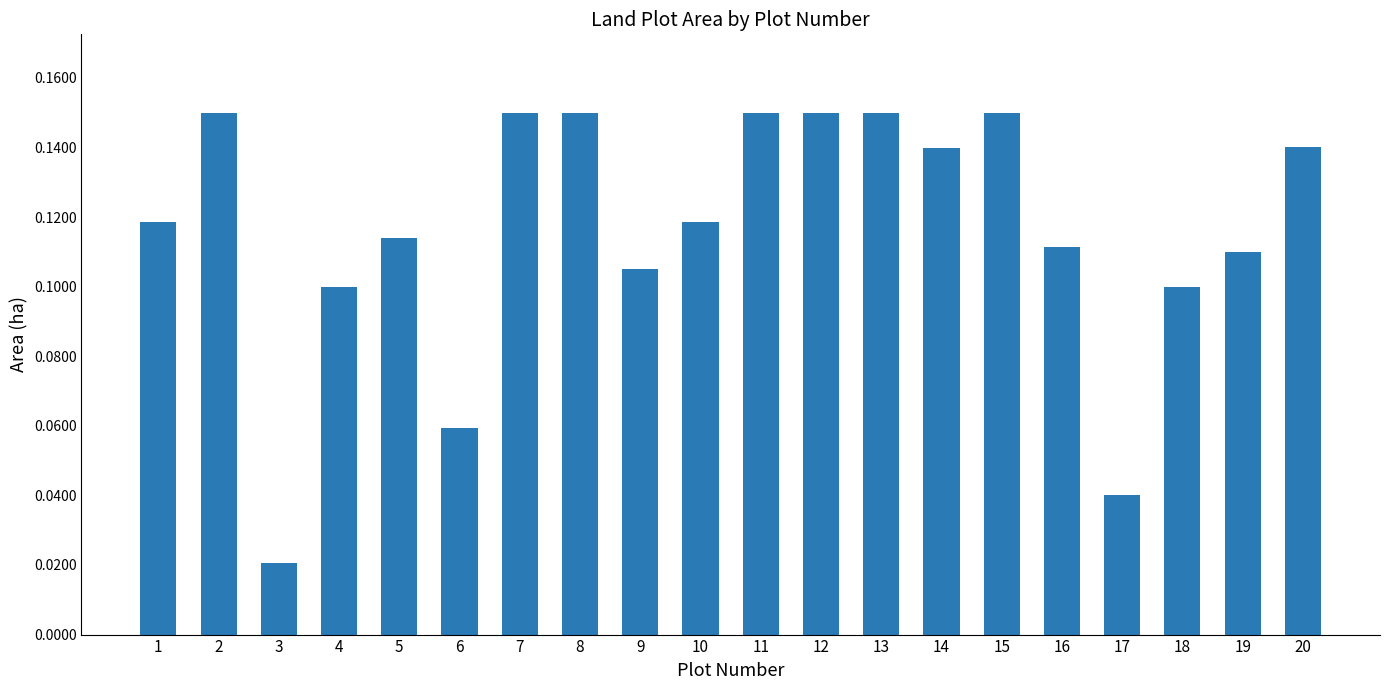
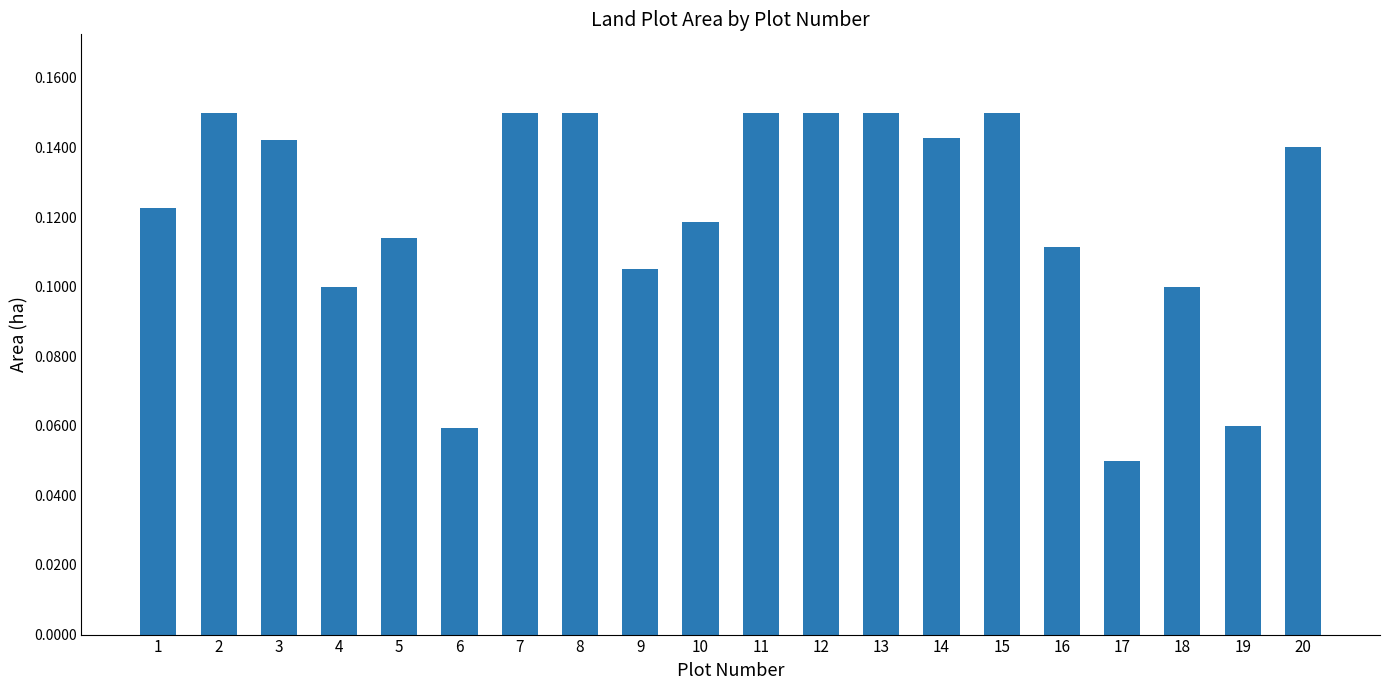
1: 0.119 -> 0.123
3: 0.021 -> 0.142
14: 0.140 -> 0.143
17: 0.04 -> 0.05
19: 0.11 -> 0.06
